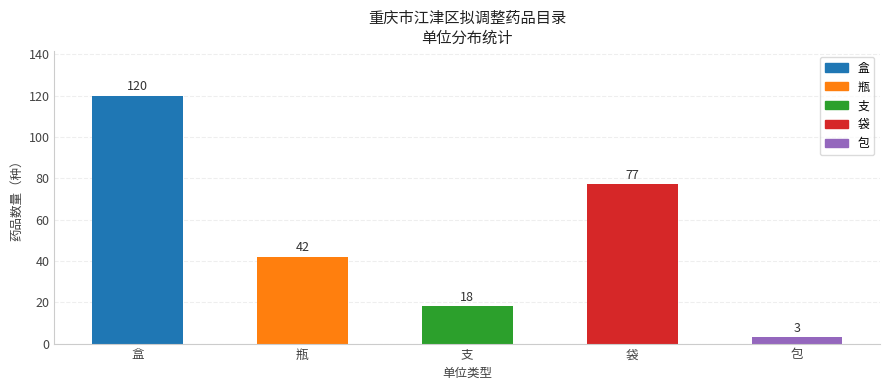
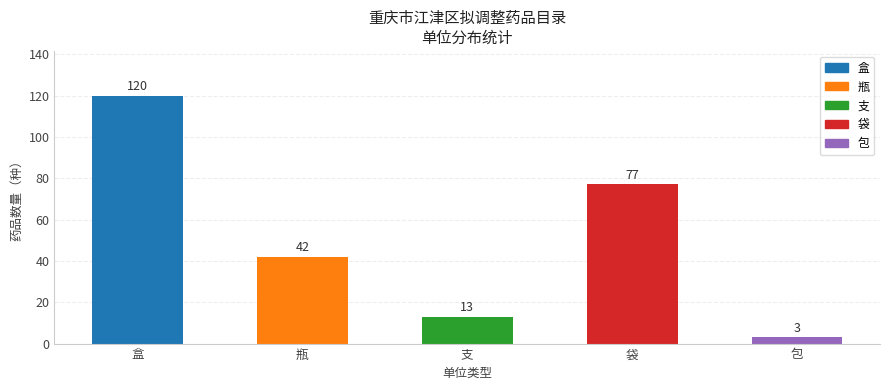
支, 支: 18 -> 13
